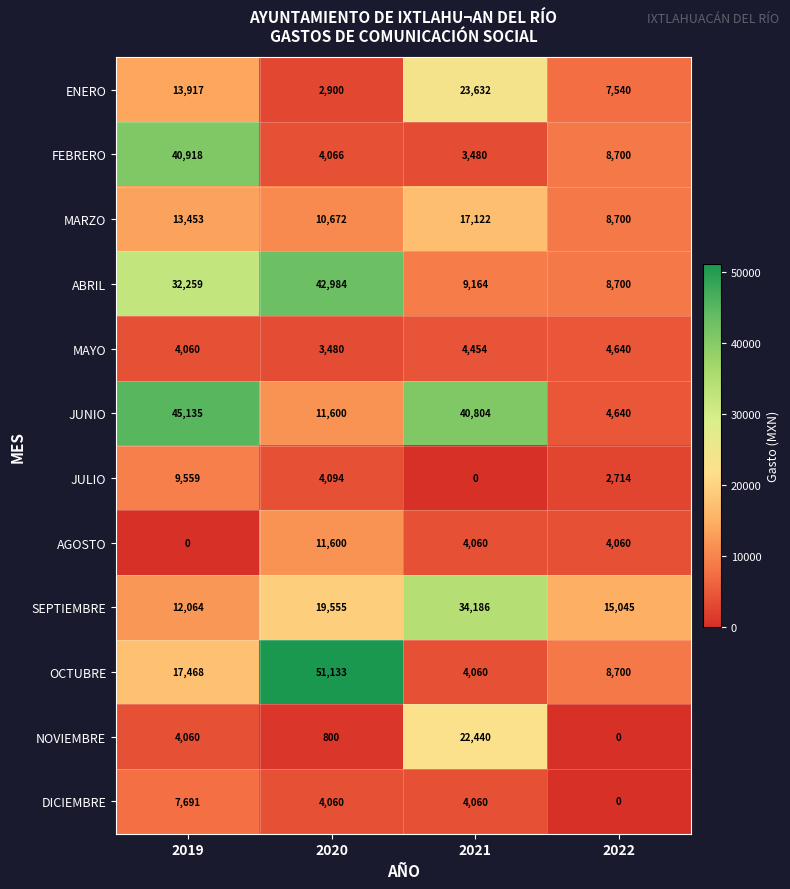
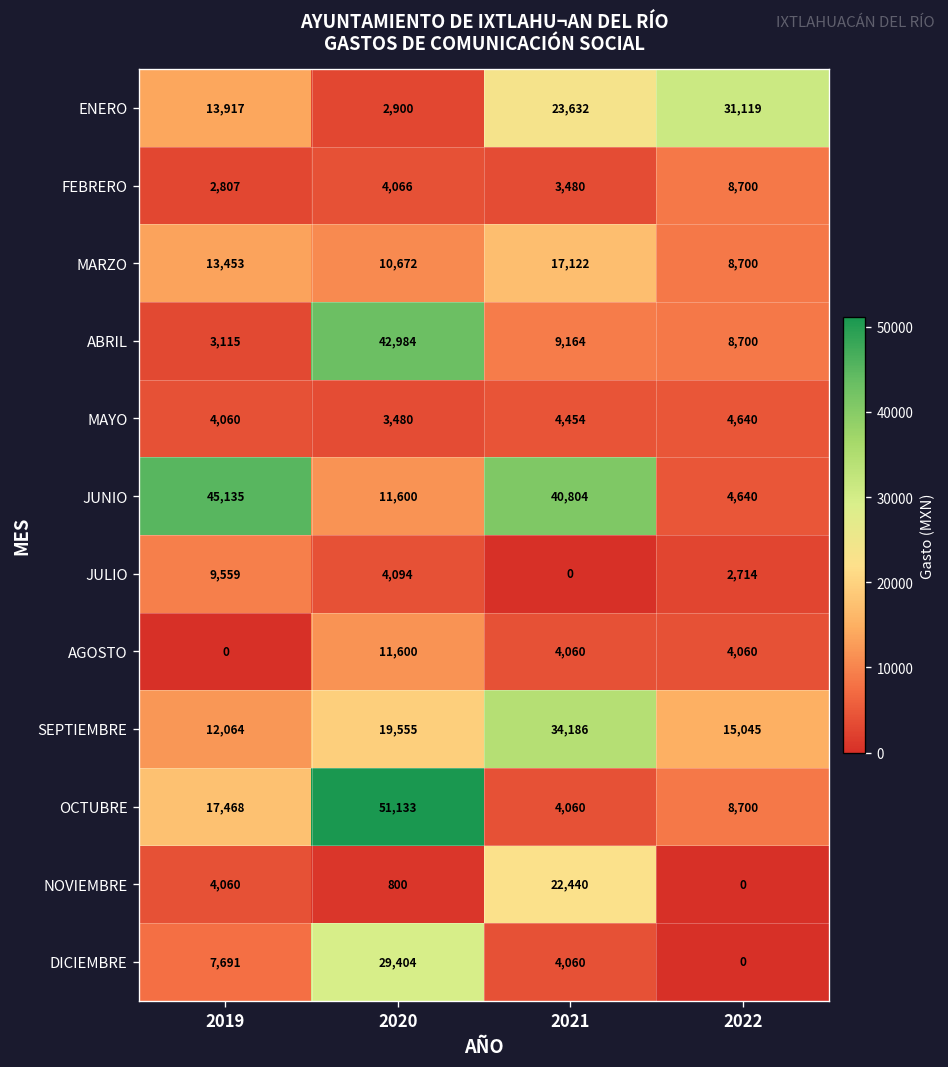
ENERO, 2022: 7,540 -> 31,119
FEBRERO, 2019: 40,918 -> 2,807
ABRIL, 2019: 32,259 -> 3,115
DICIEMBRE, 2020: 4,060 -> 29,404
